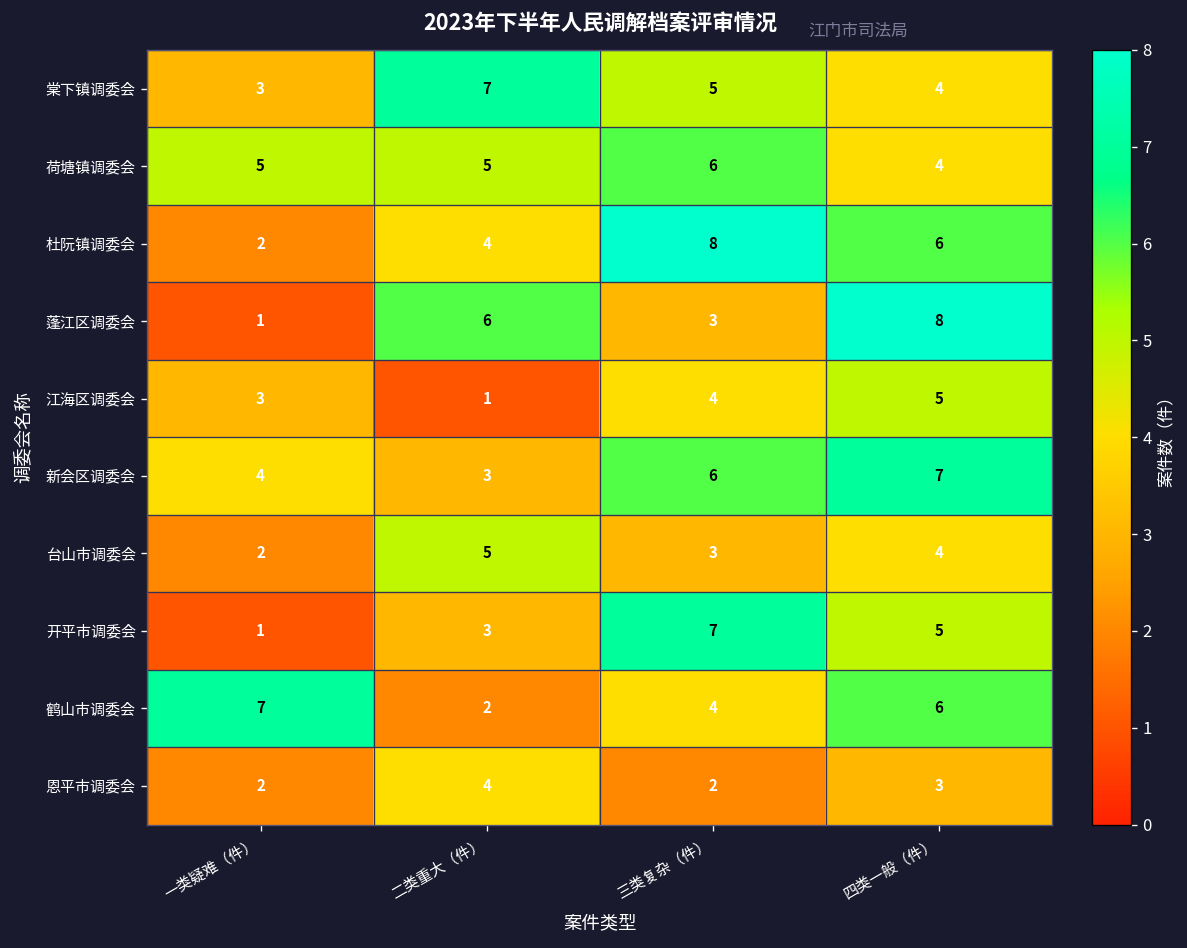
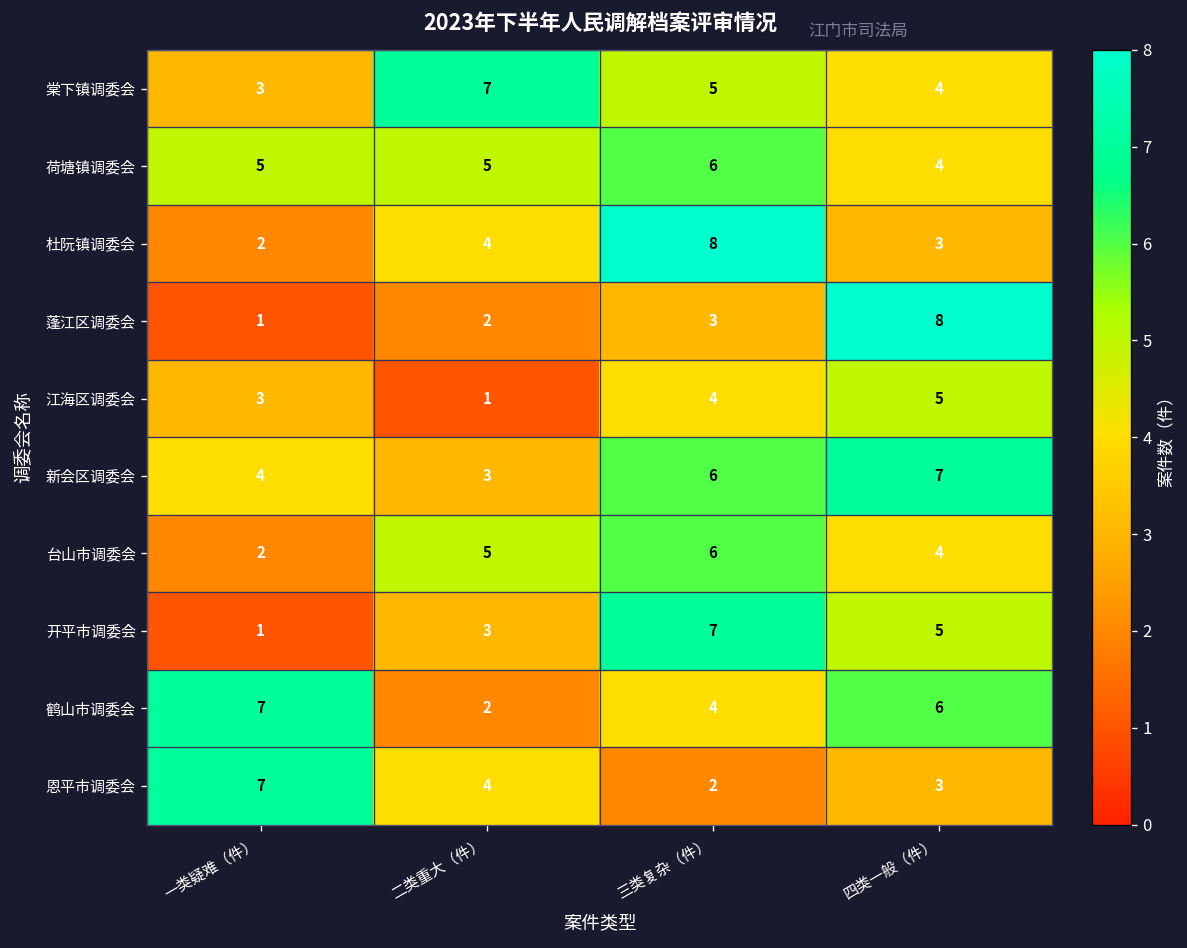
杜阮镇调委会, 四类一般（件）: 6 -> 3
蓬江区调委会, 二类重大（件）: 6 -> 2
台山市调委会, 三类复杂（件）: 3 -> 6
恩平市调委会, 一类疑难（件）: 2 -> 7
